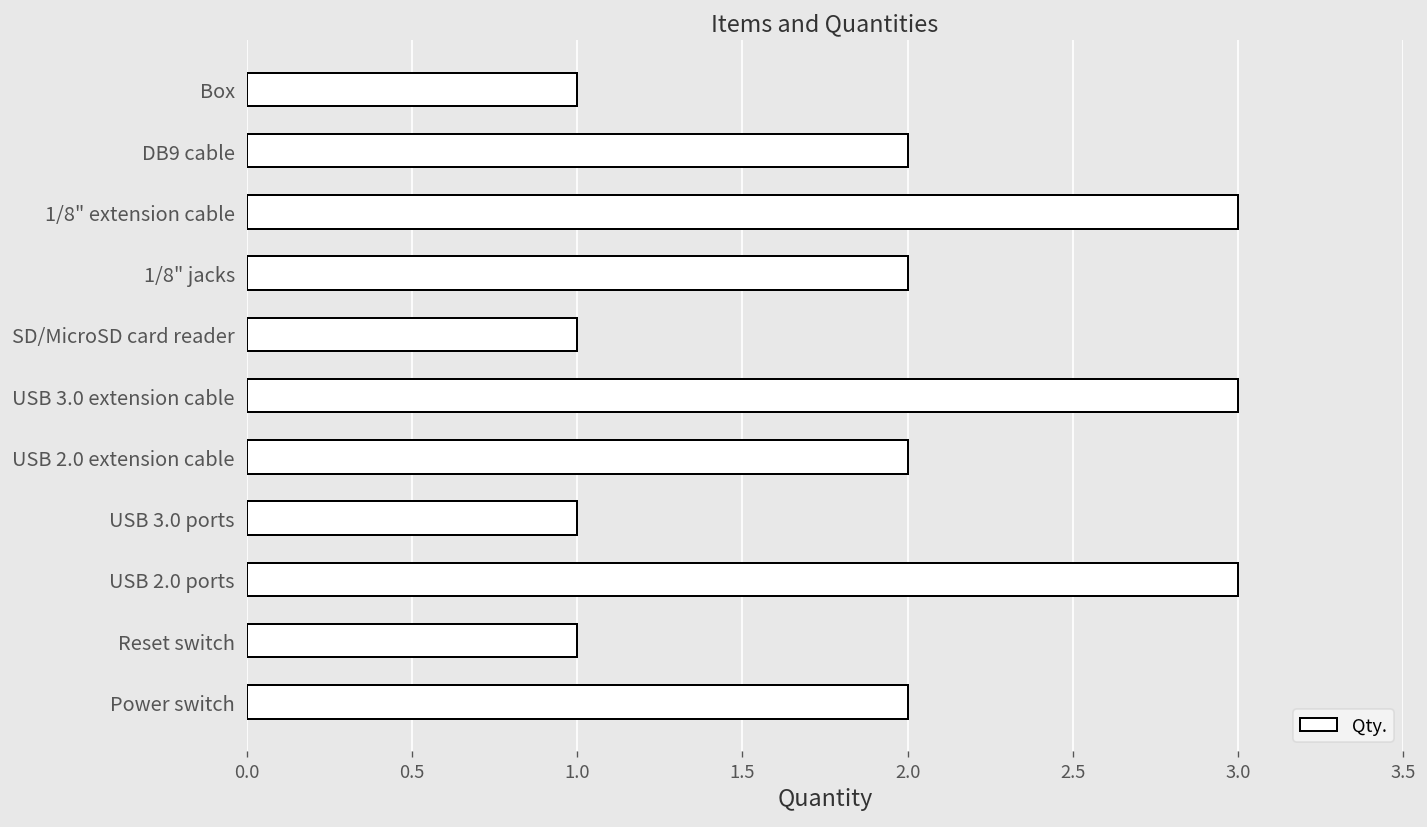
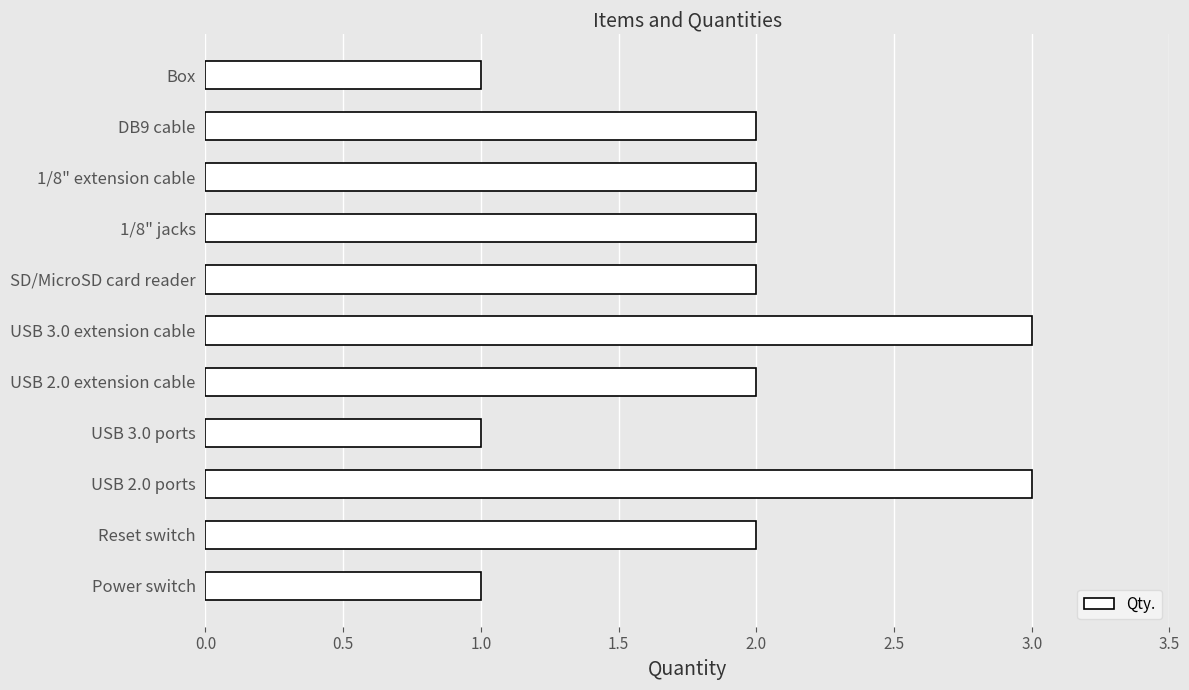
1/8" extension cable: 3 -> 2
SD/MicroSD card reader: 1 -> 2
Reset switch: 1 -> 2
Power switch: 2 -> 1
